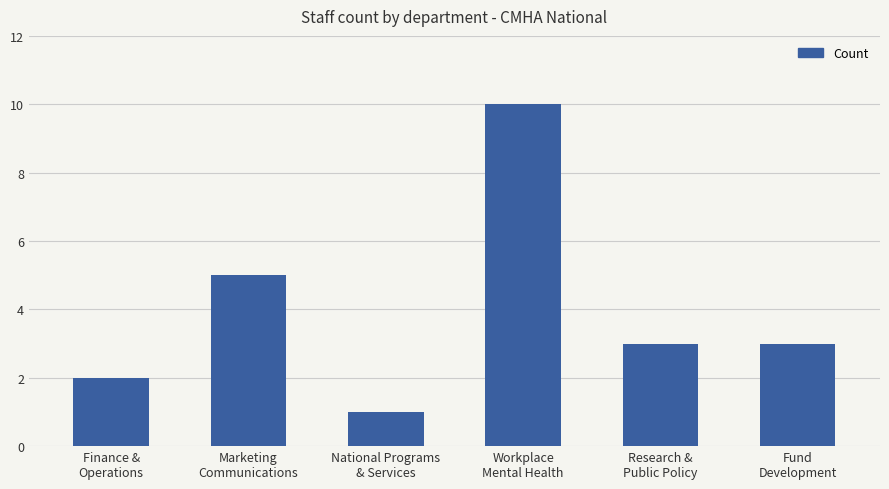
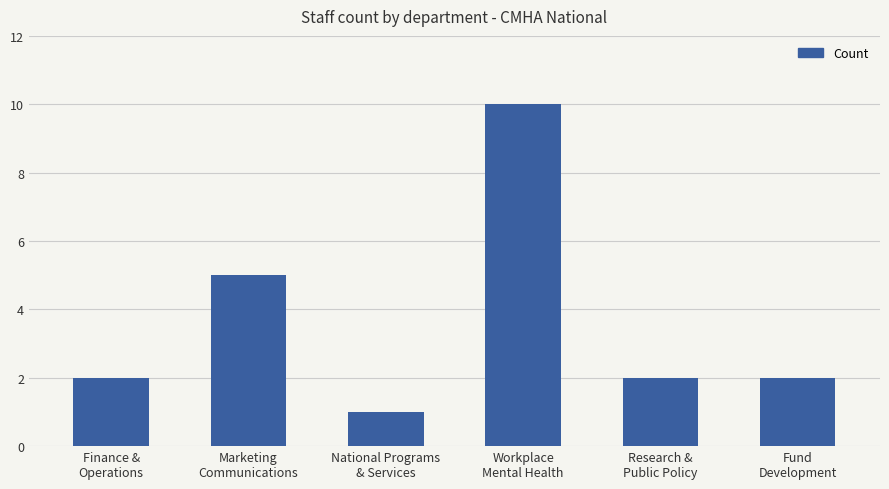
Research & Public Policy: 3 -> 2
Fund Development: 3 -> 2
